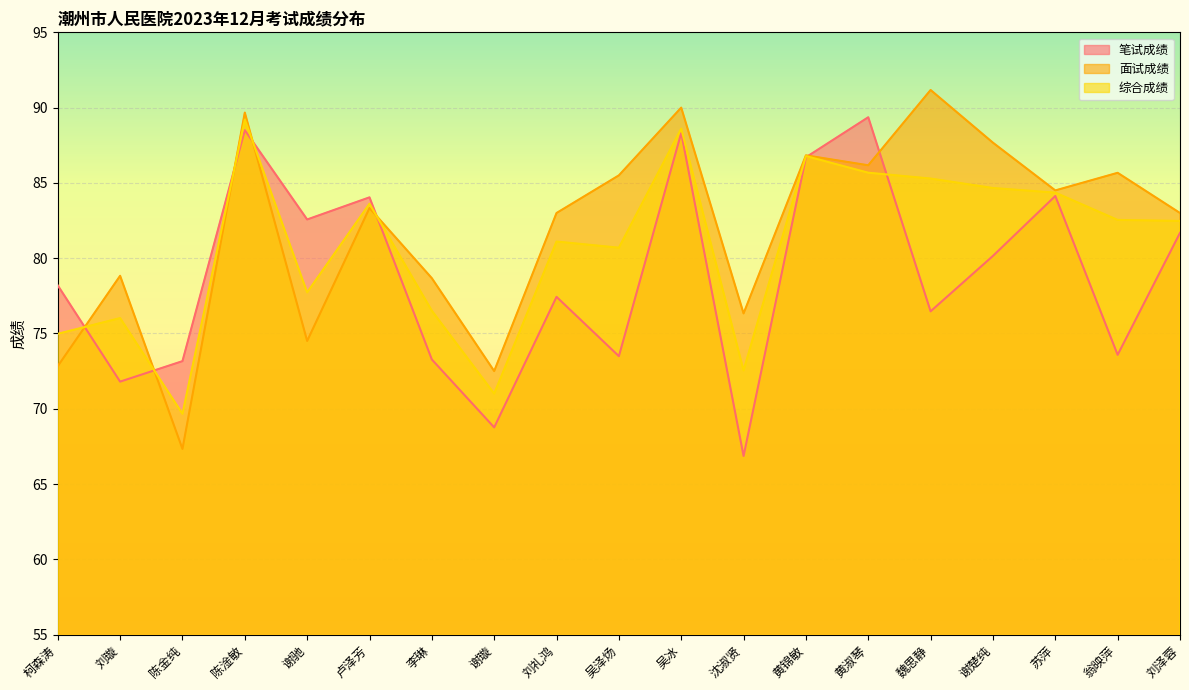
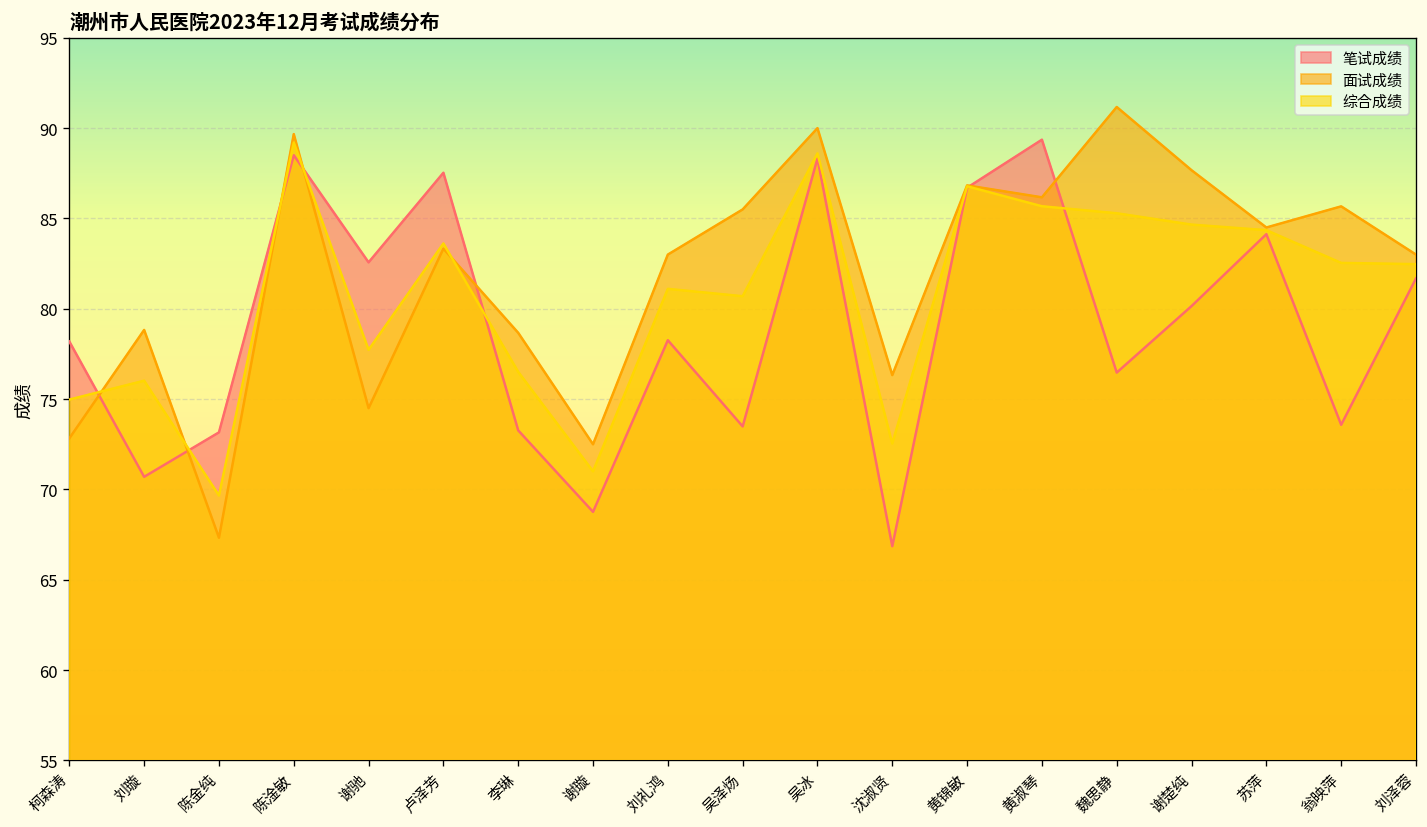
笔试成绩, 刘璇: 71.8 -> 70.7
笔试成绩, 卢泽芳: 84.0 -> 87.5
笔试成绩, 刘礼鸿: 77.4 -> 78.3
